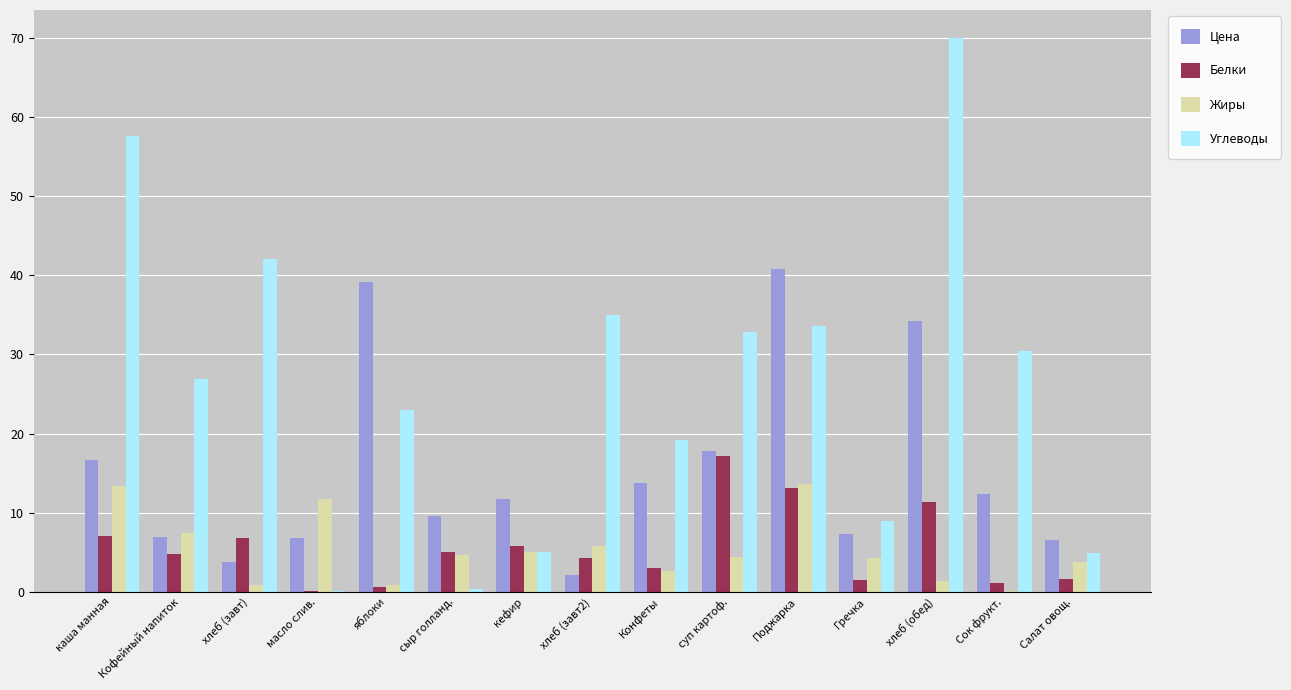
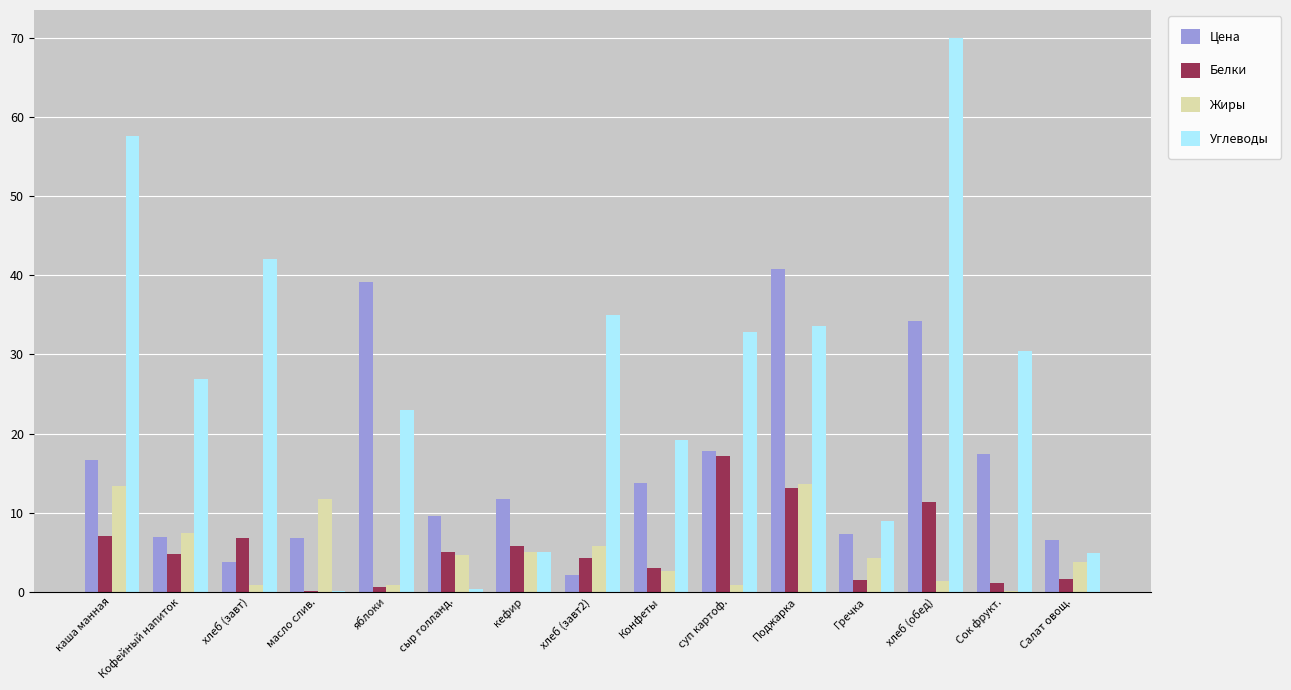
Жиры, суп картоф.: 4 -> 1
Цена, Сок фрукт.: 12 -> 17
